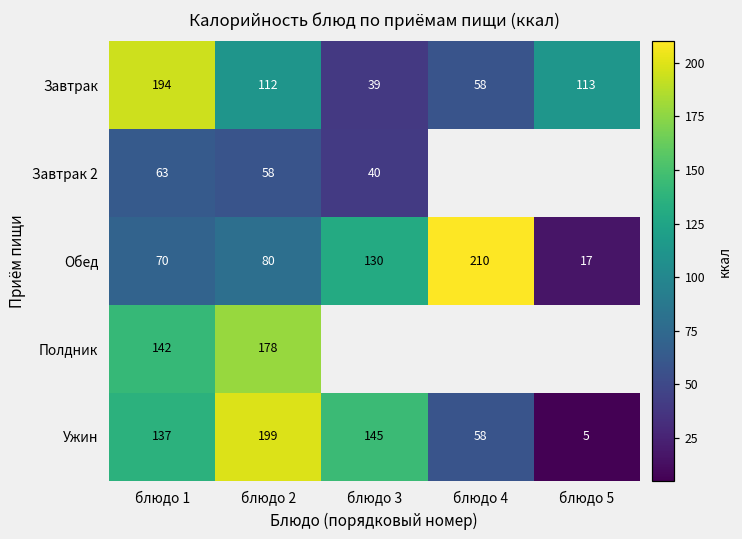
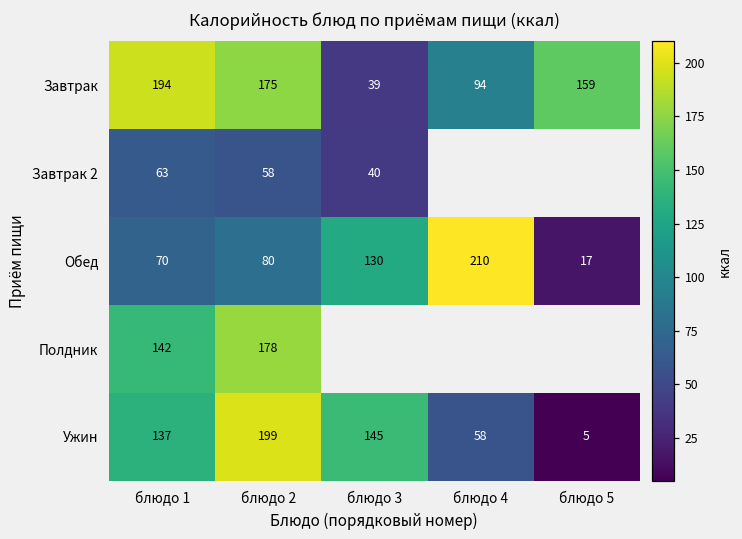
Завтрак, блюдо 2: 112 -> 175
Завтрак, блюдо 4: 58 -> 94
Завтрак, блюдо 5: 113 -> 159
